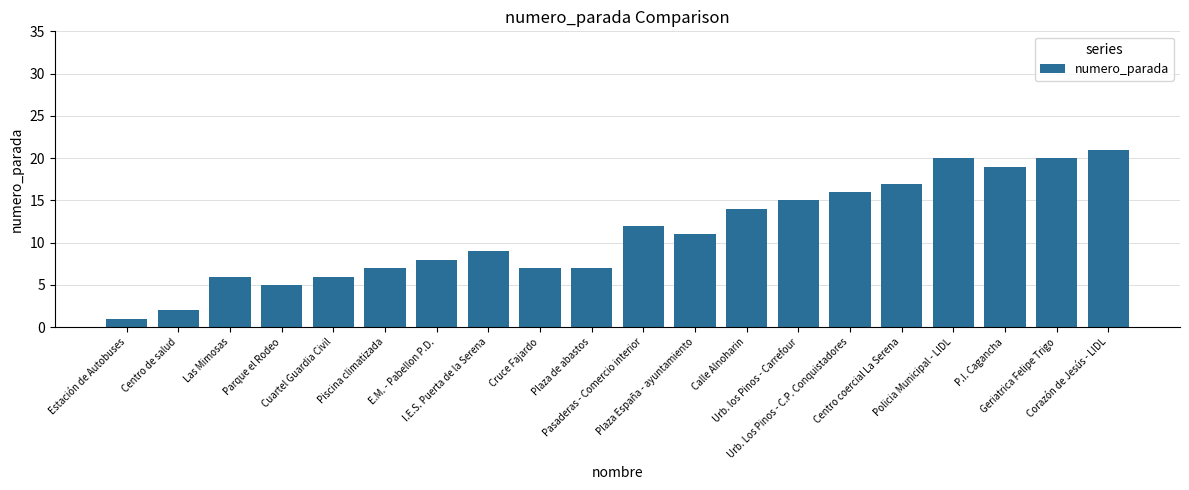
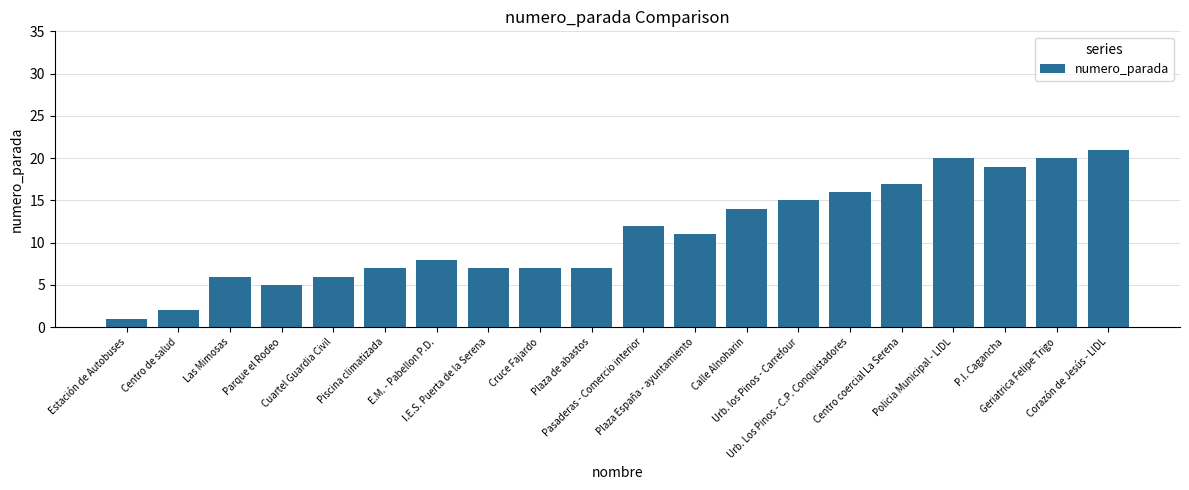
I.E.S. Puerta de la Serena: 9 -> 7
